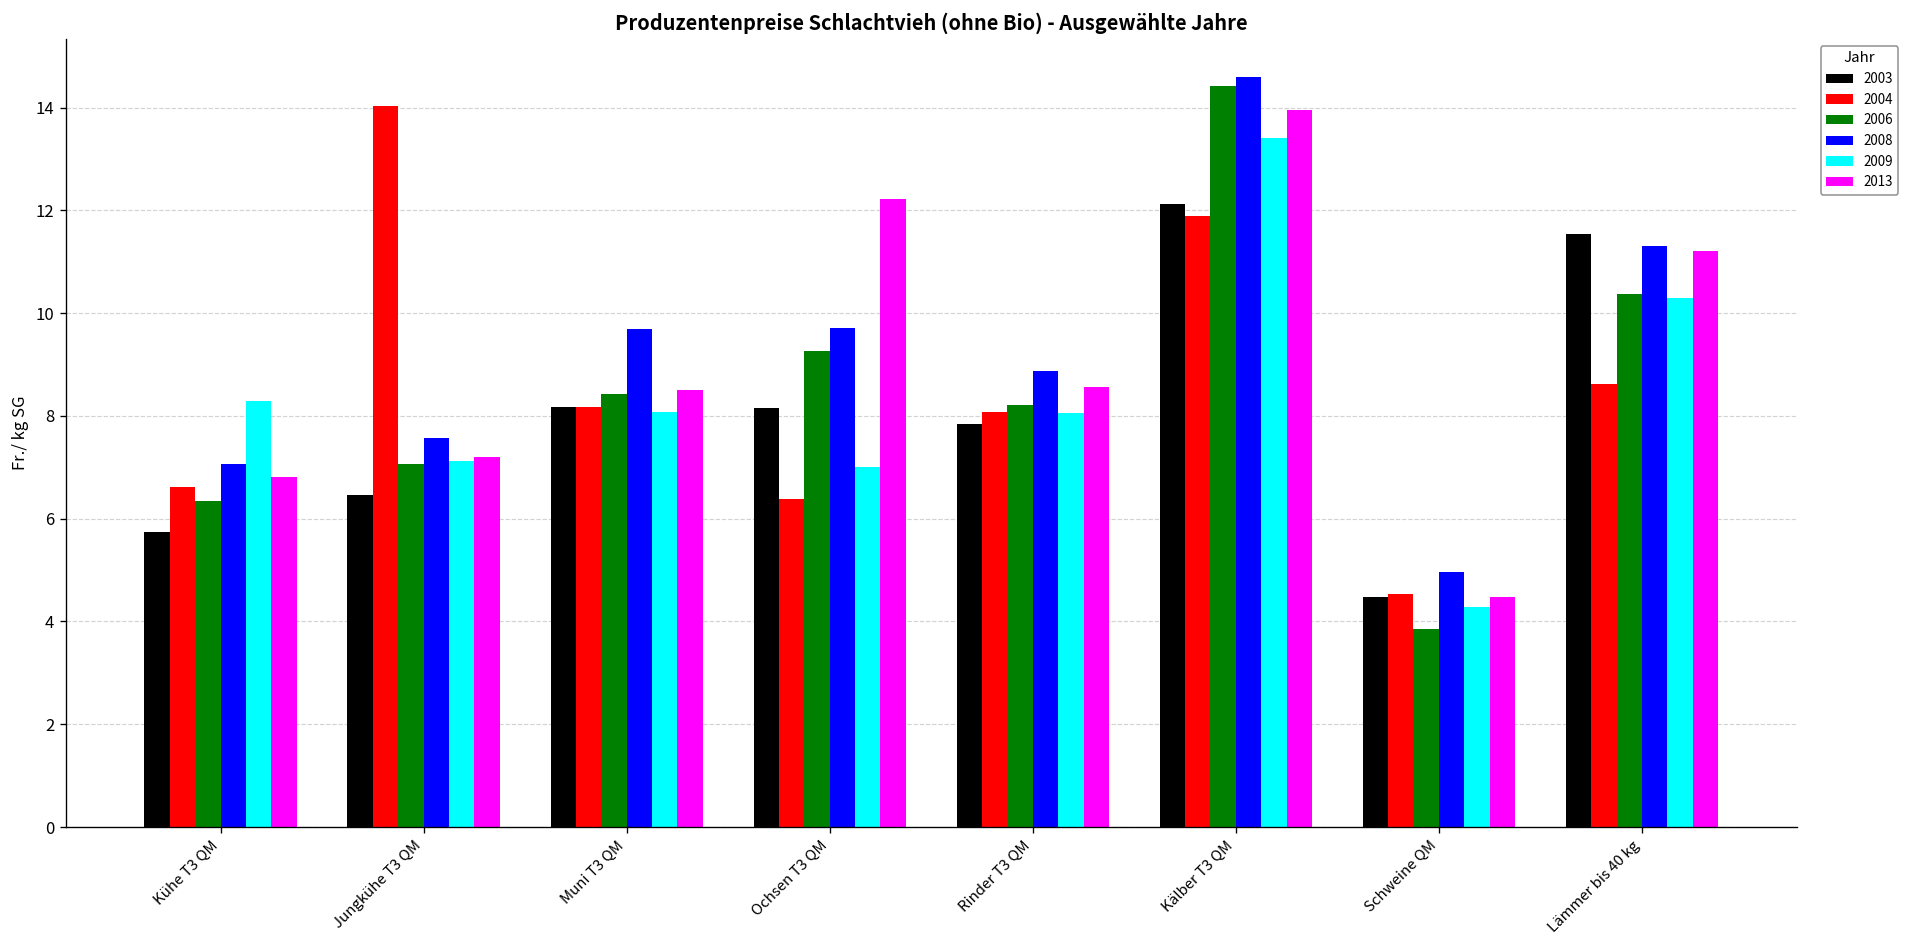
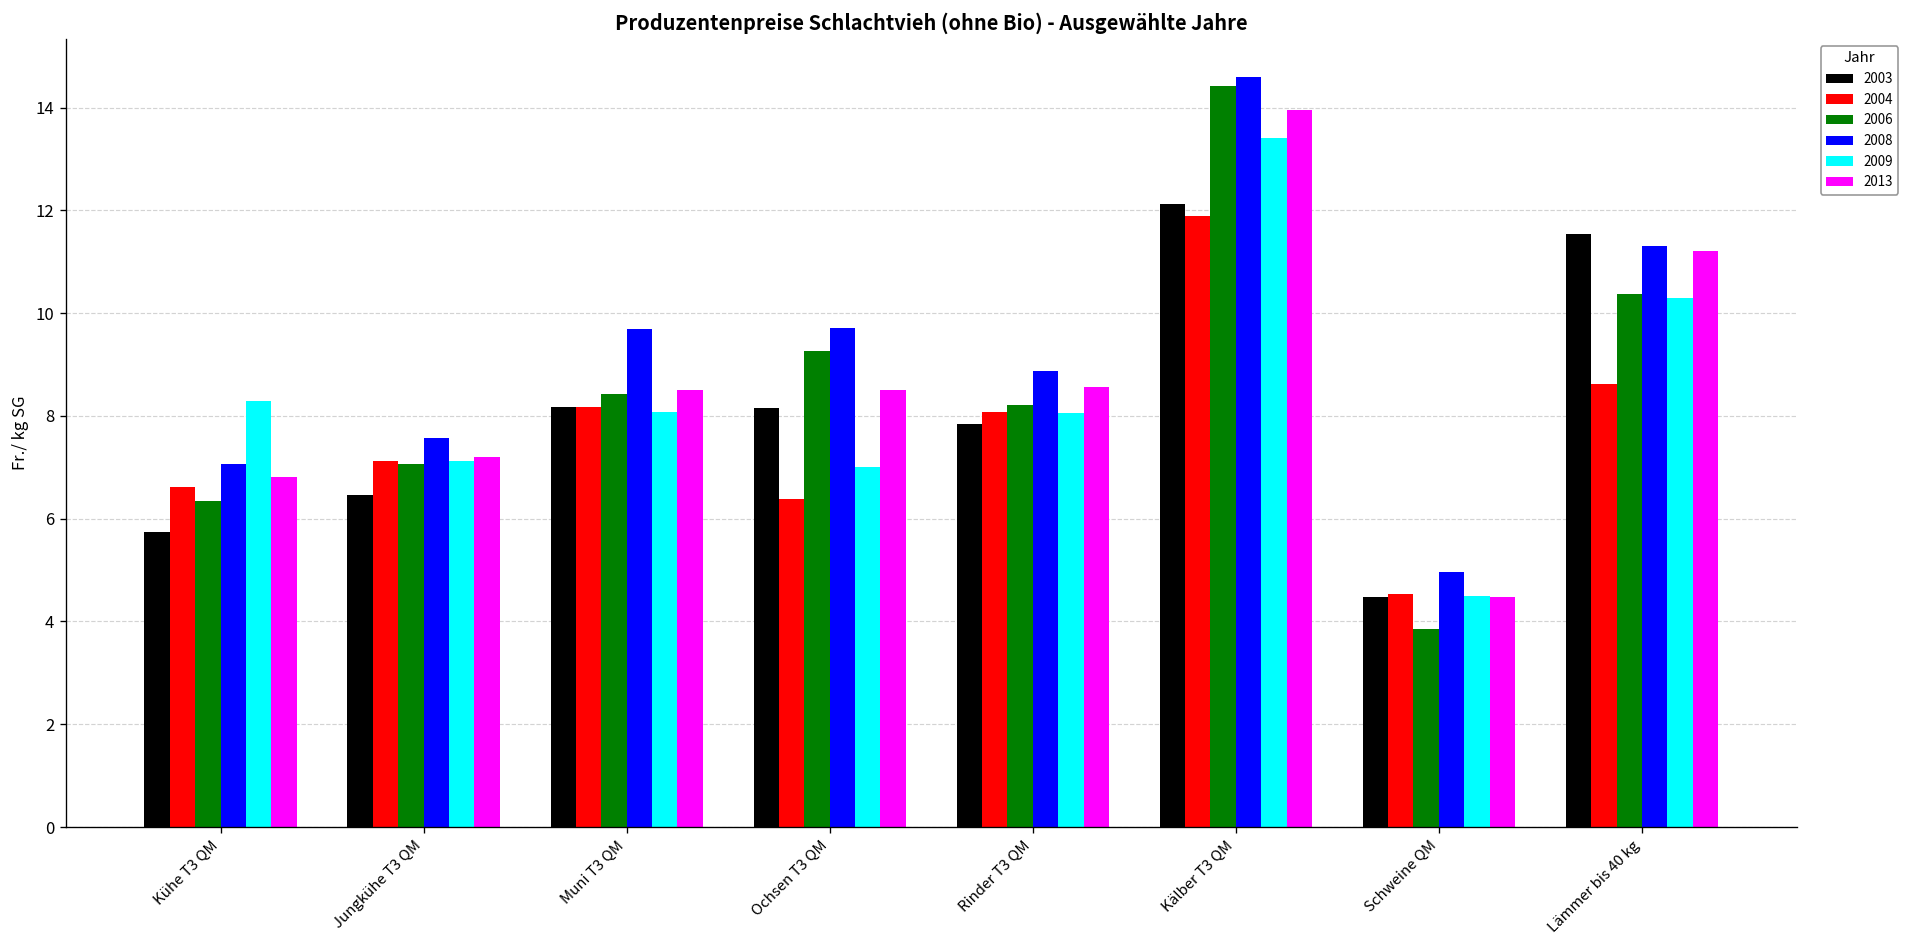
2004, Jungkühe T3 QM: 14.0 -> 7.1
2013, Ochsen T3 QM: 12.2 -> 8.5
2009, Schweine QM: 4.3 -> 4.5
